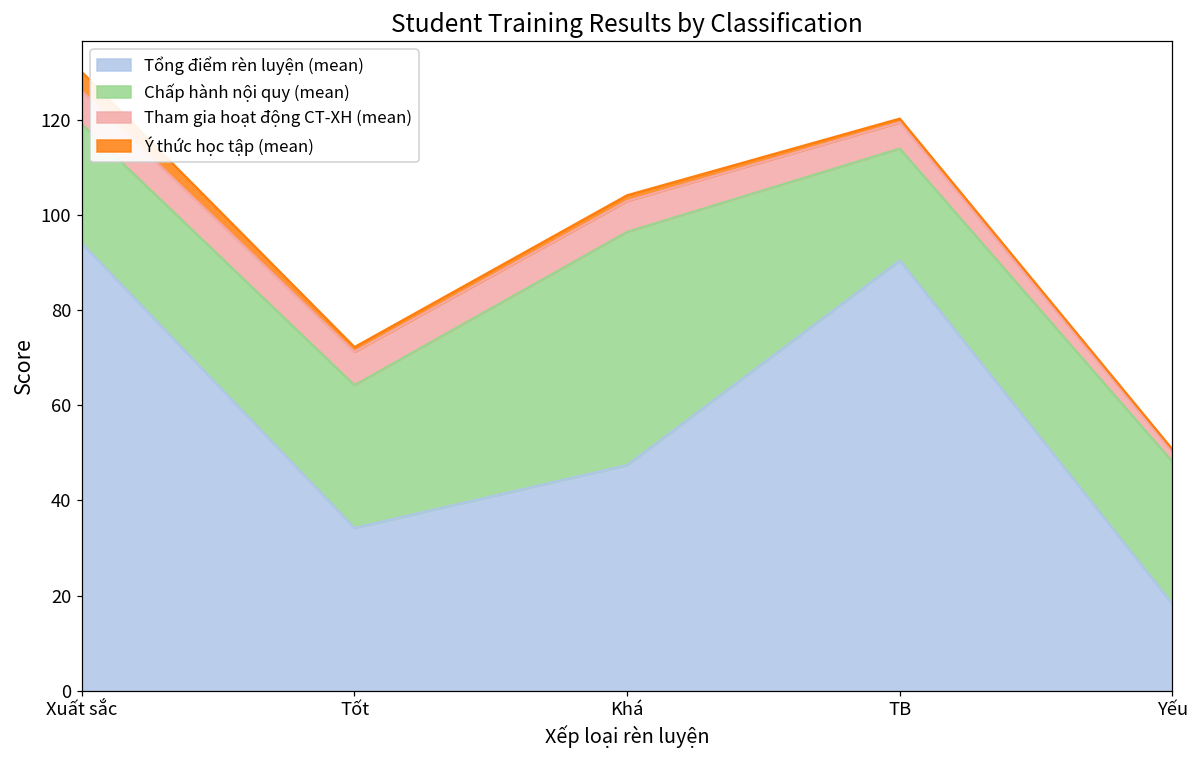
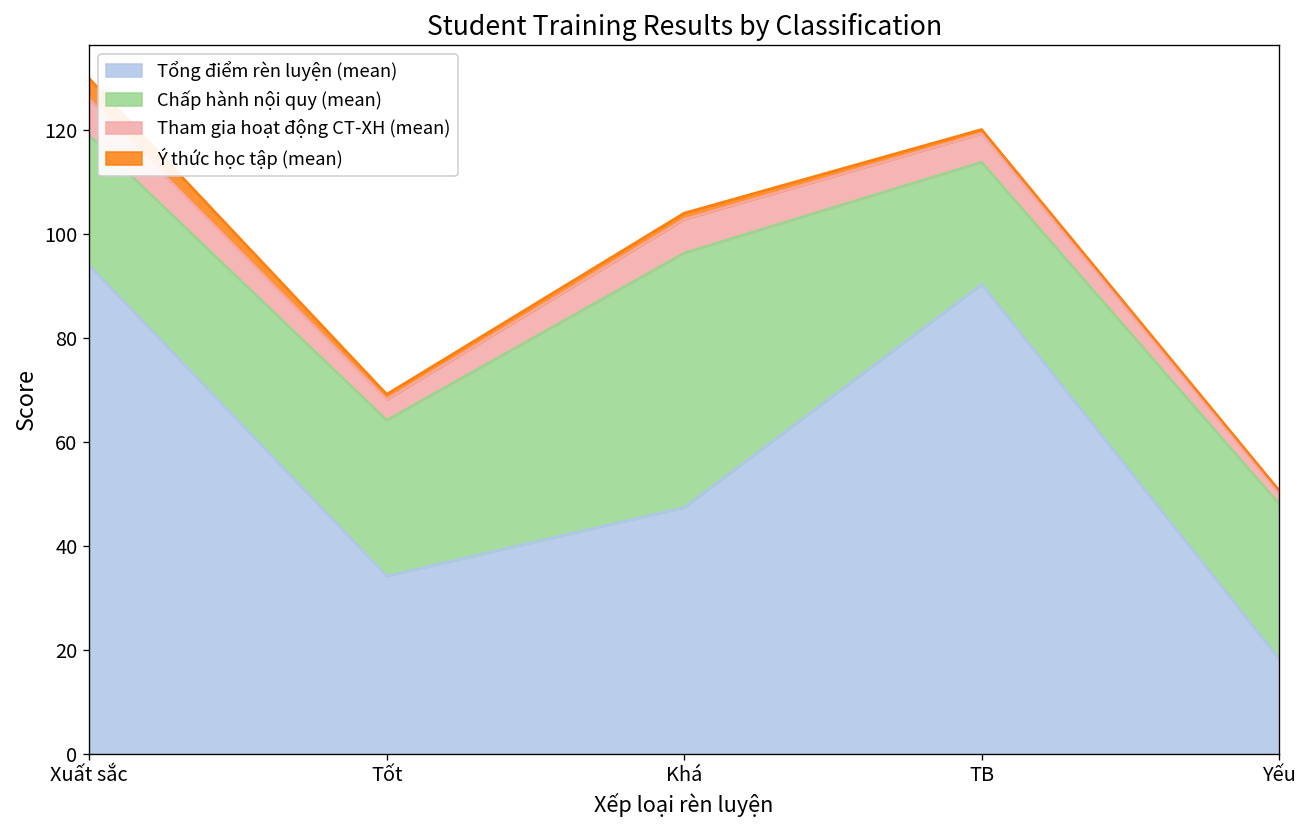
Tham gia hoạt động CT-XH (mean), Tốt: 7 -> 4
